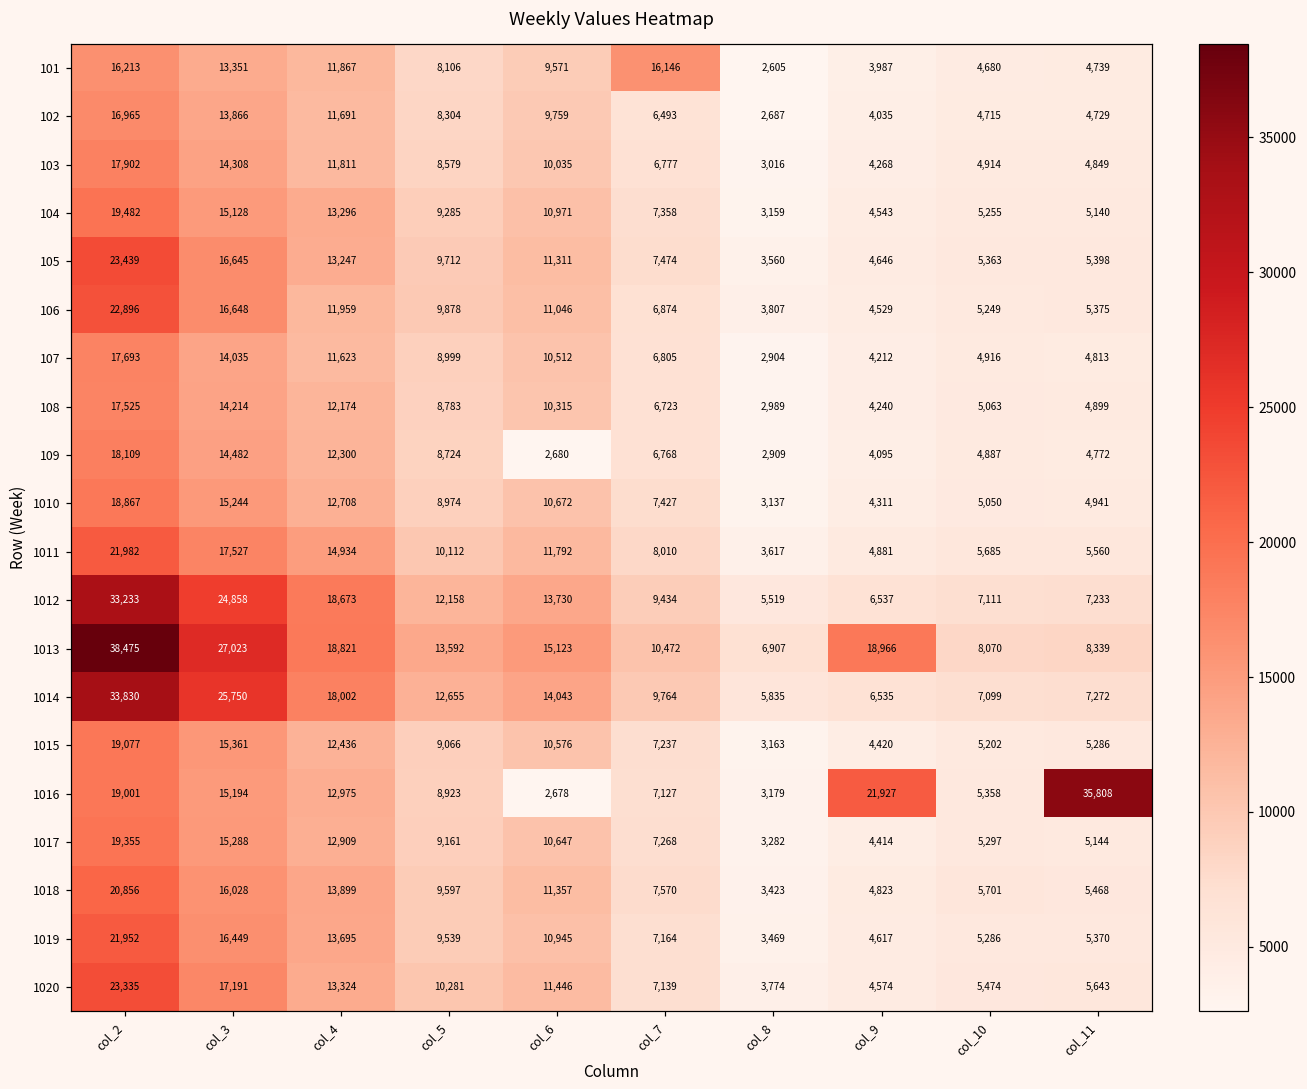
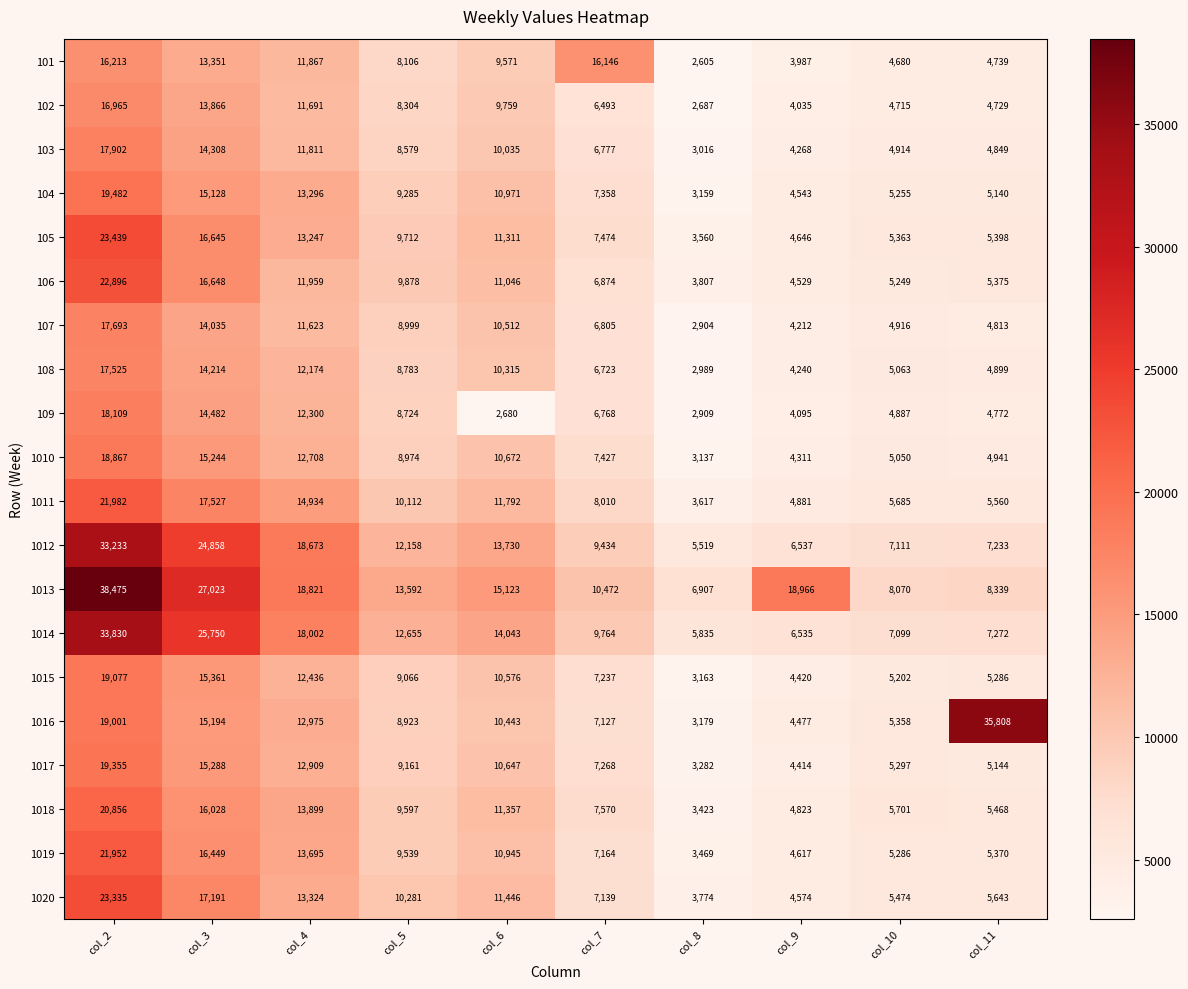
1016, col_6: 2,678 -> 10,443
1016, col_9: 21,927 -> 4,477
